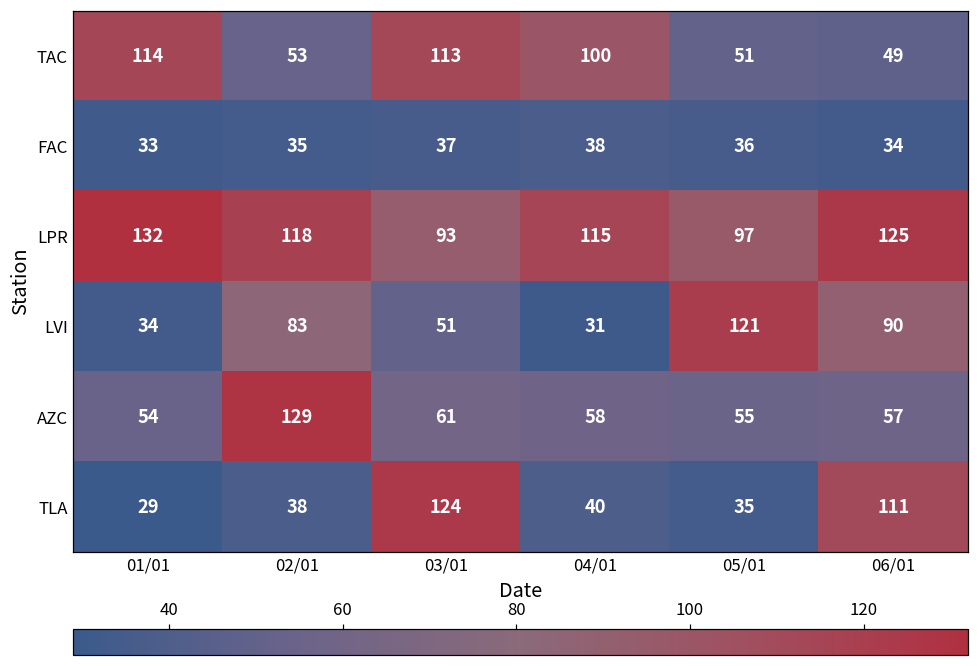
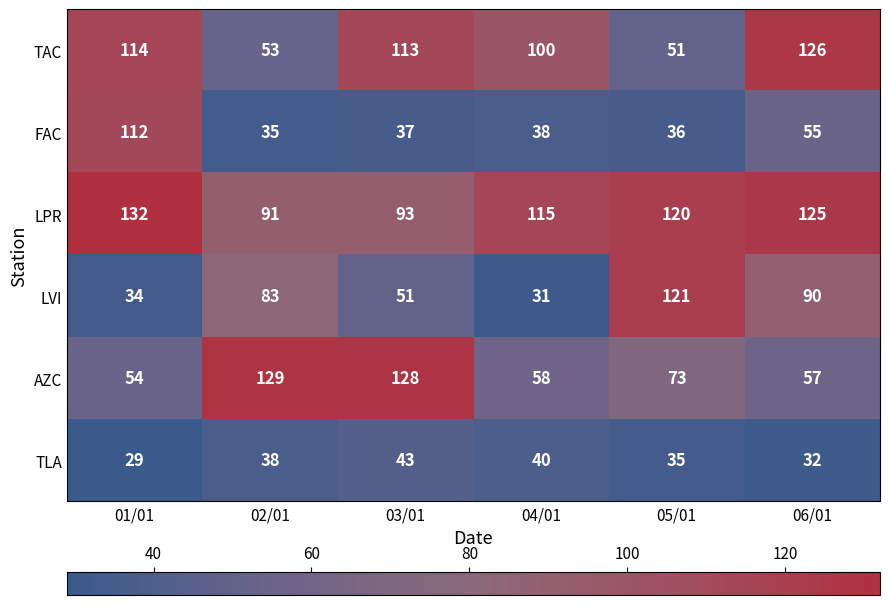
TAC, 06/01: 49 -> 126
FAC, 01/01: 33 -> 112
FAC, 06/01: 34 -> 55
LPR, 02/01: 118 -> 91
LPR, 05/01: 97 -> 120
AZC, 03/01: 61 -> 128
AZC, 05/01: 55 -> 73
TLA, 03/01: 124 -> 43
TLA, 06/01: 111 -> 32
